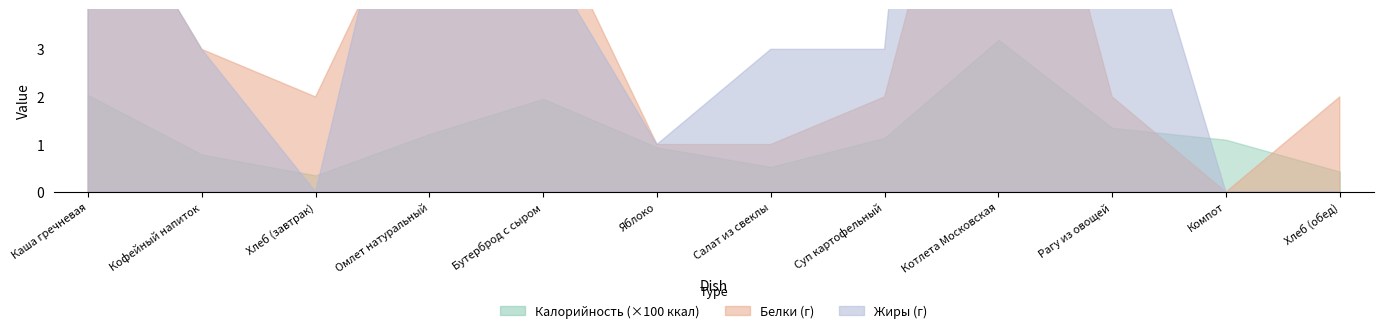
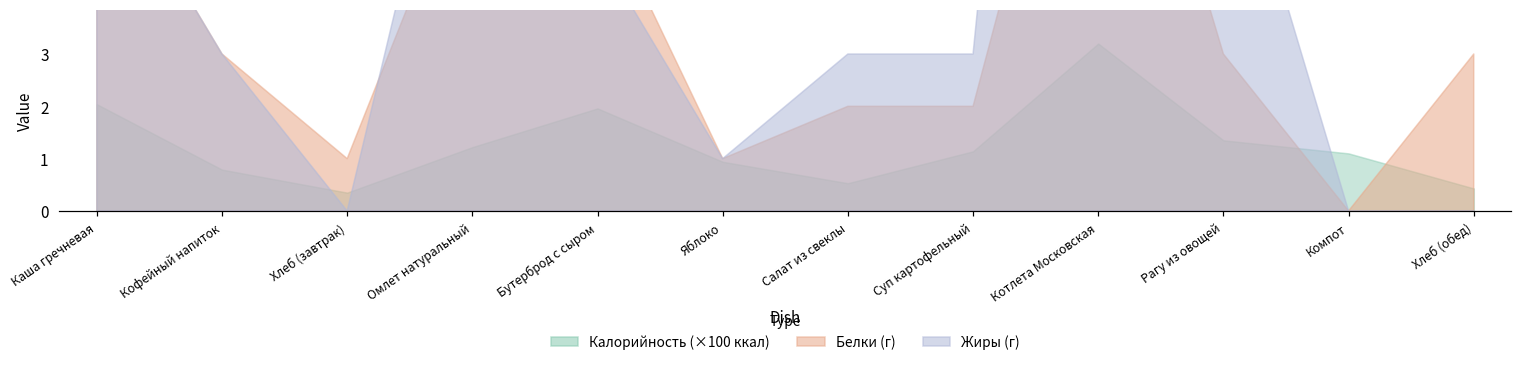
Белки (г), Хлеб (завтрак): 2 -> 1
Белки (г), Салат из свеклы: 1 -> 2
Белки (г), Рагу из овощей: 2 -> 3
Белки (г), Хлеб (обед): 2 -> 3
